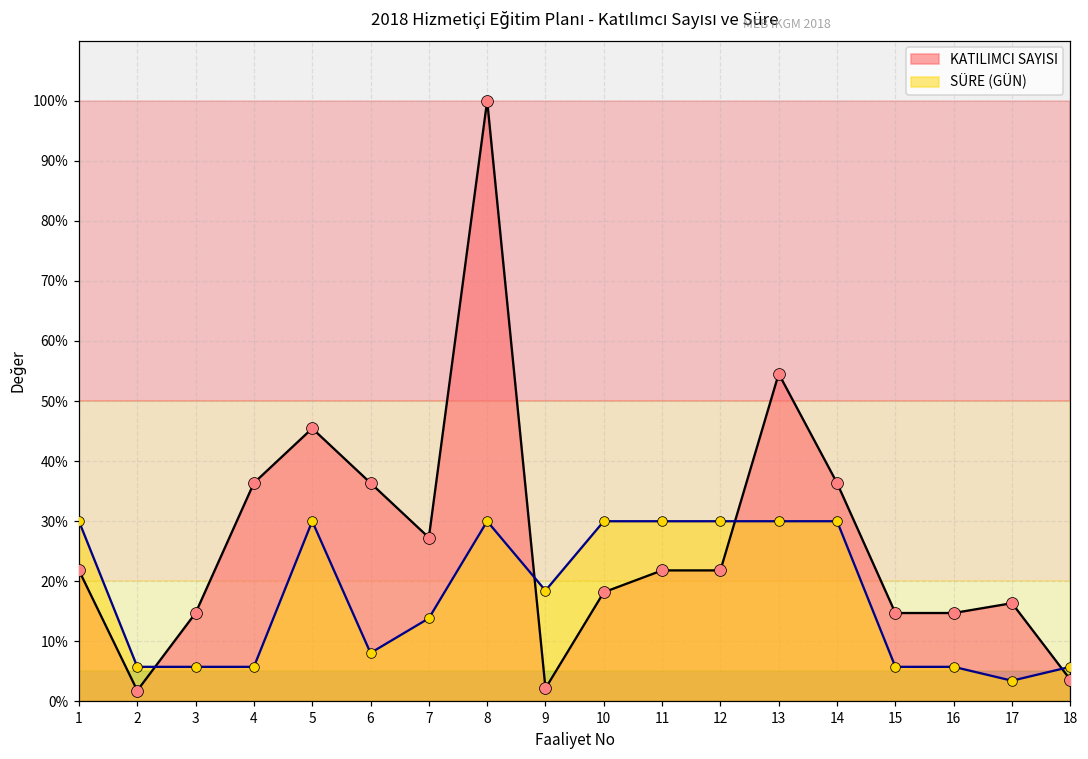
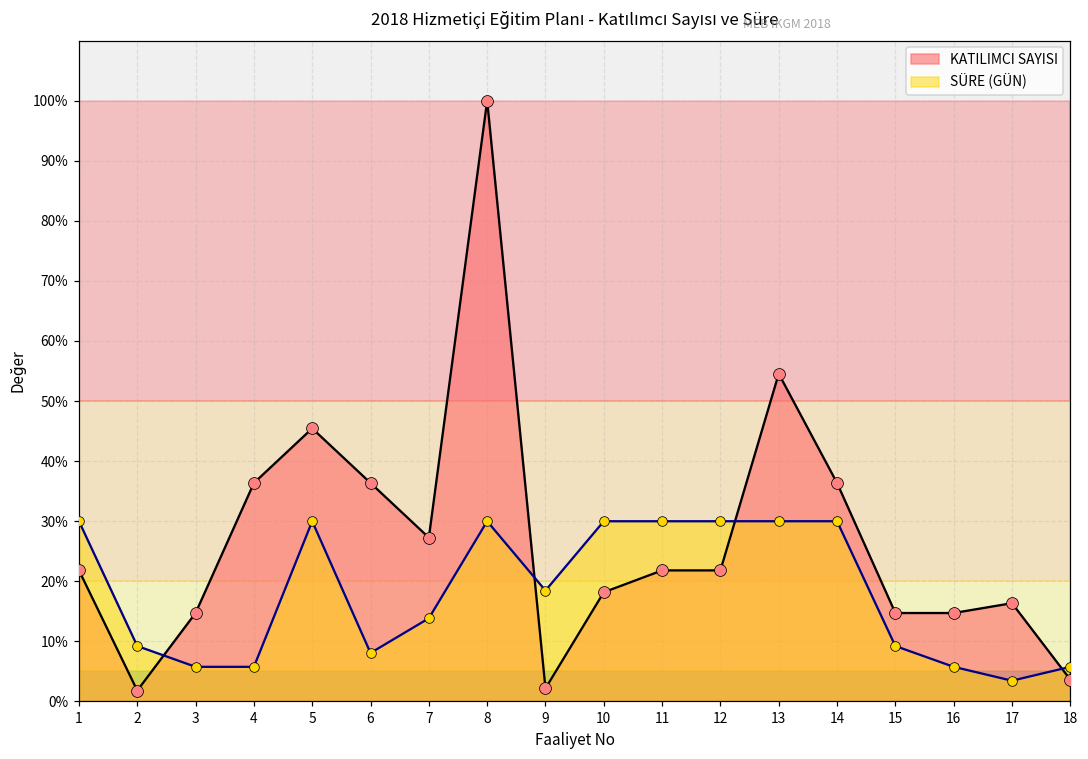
SÜRE (GÜN), 2: 6% -> 9%
SÜRE (GÜN), 15: 6% -> 9%
